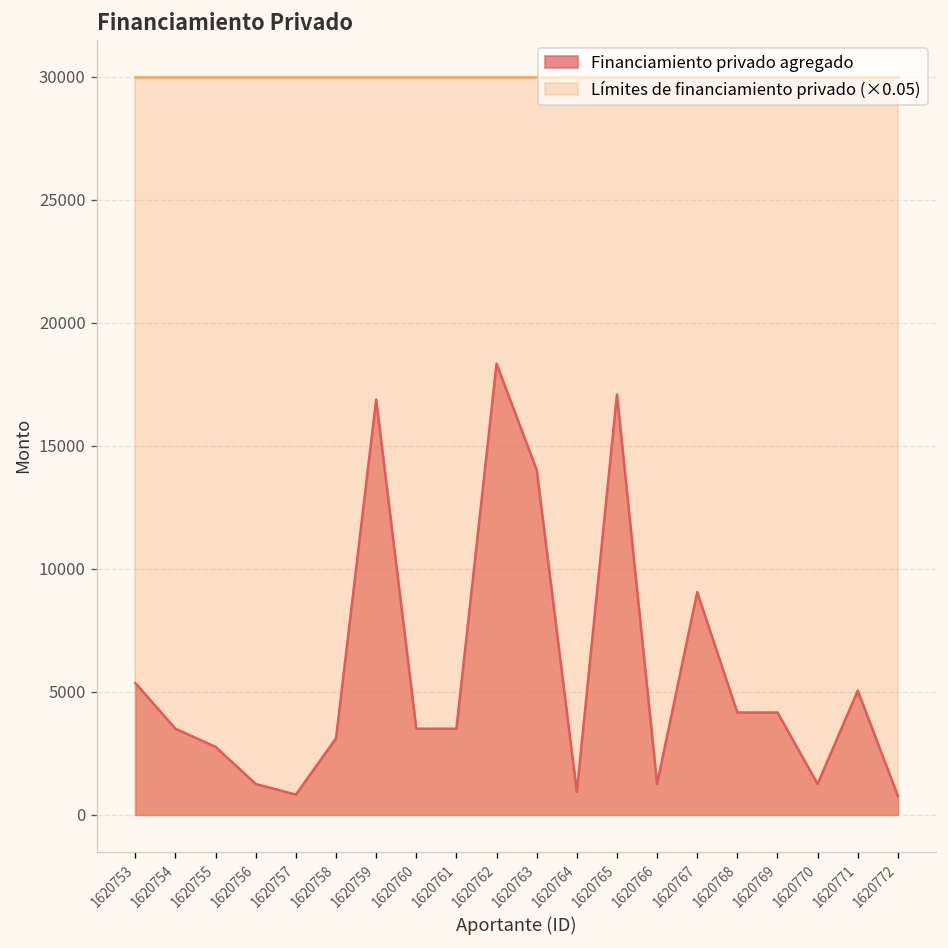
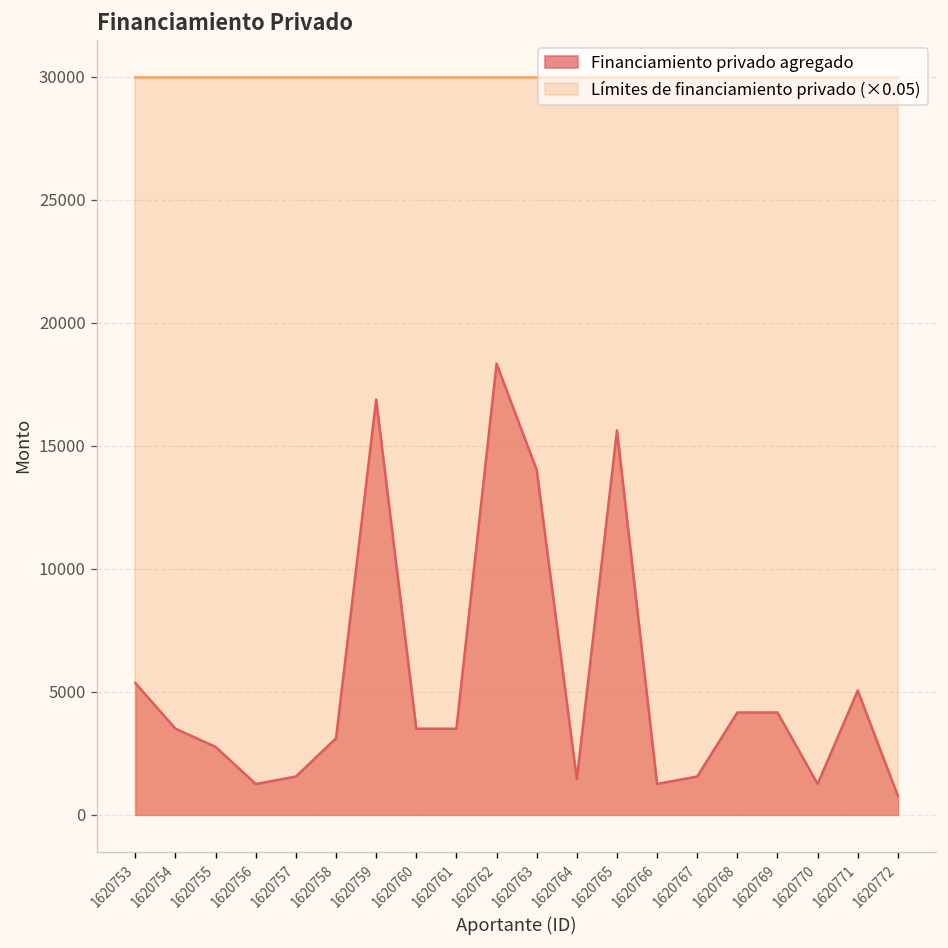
Financiamiento privado agregado, 1620757: 800 -> 1600
Financiamiento privado agregado, 1620764: 900 -> 1400
Financiamiento privado agregado, 1620765: 17100 -> 15600
Financiamiento privado agregado, 1620767: 9100 -> 1600
